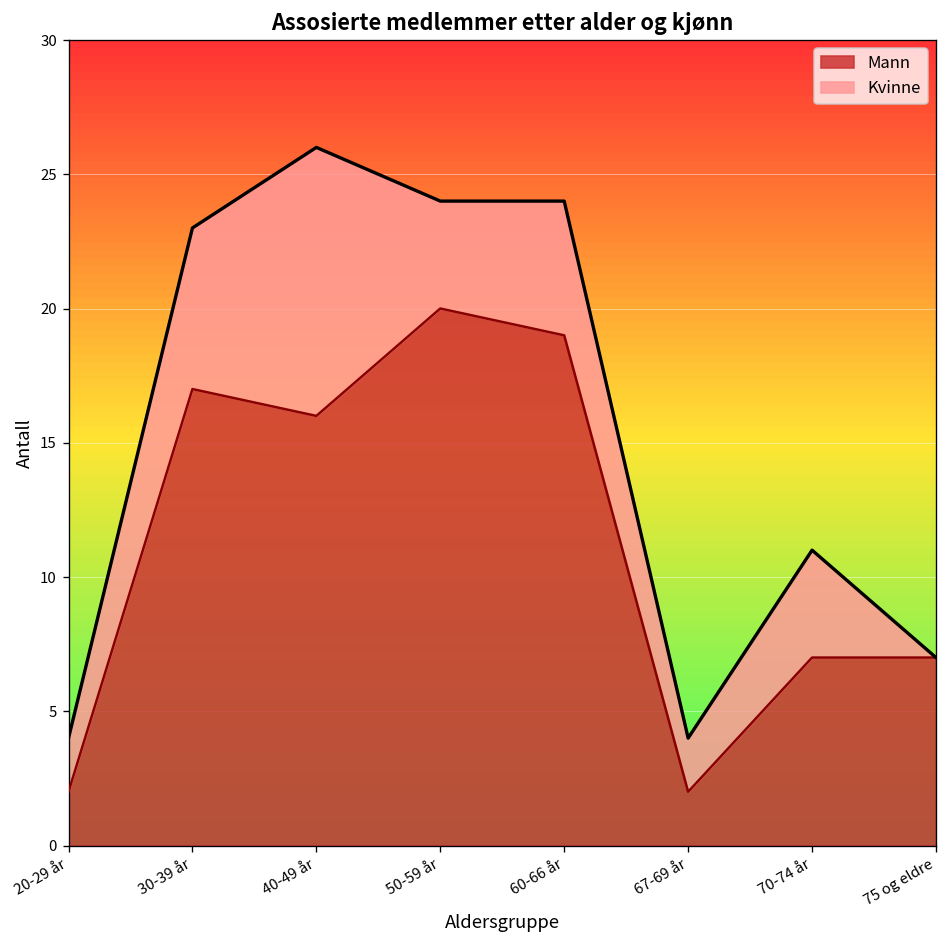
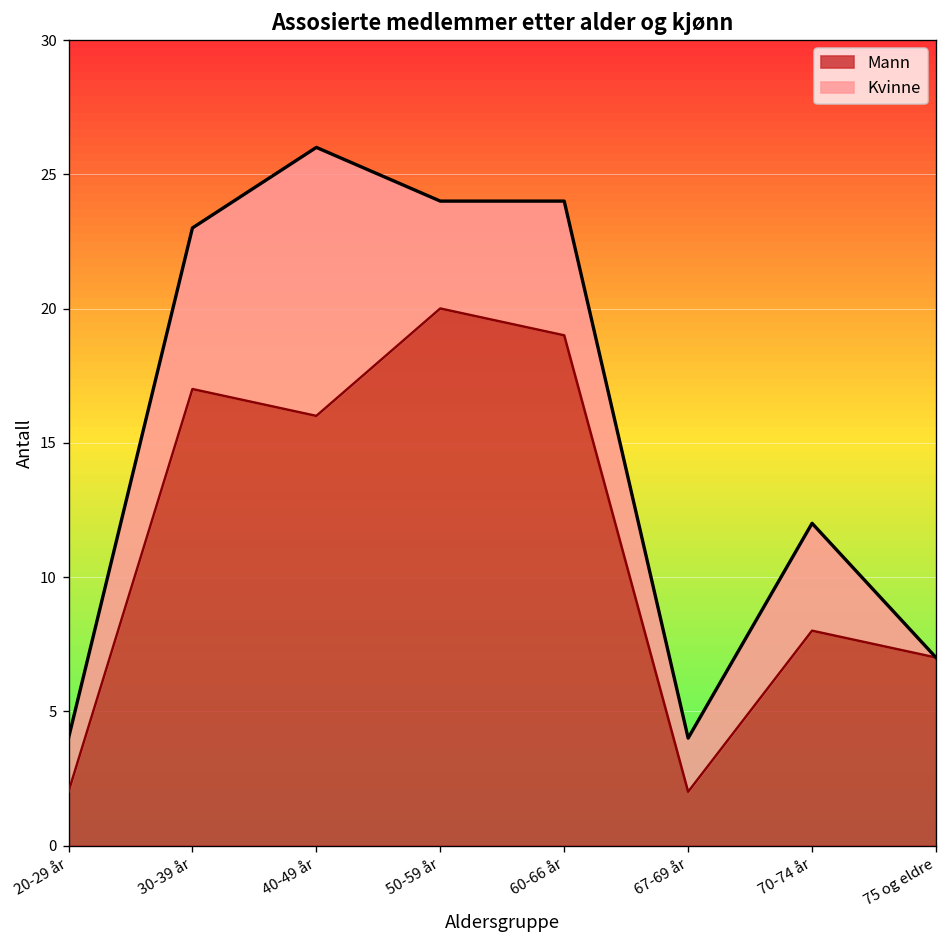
Mann, 70-74 år: 7 -> 8
